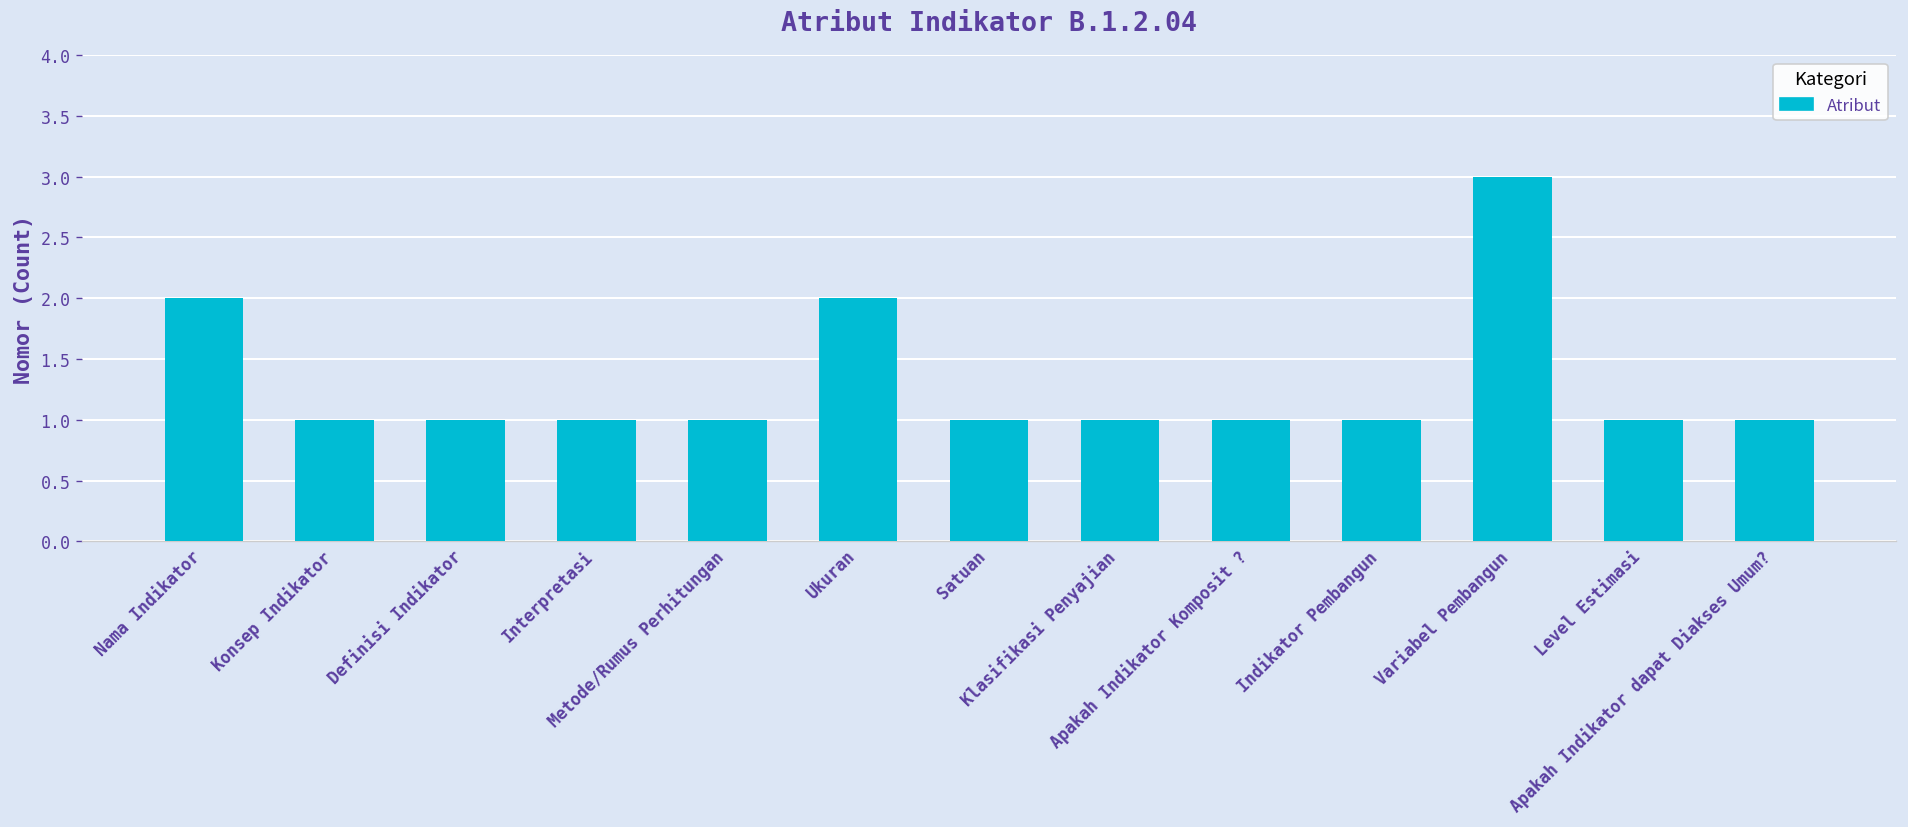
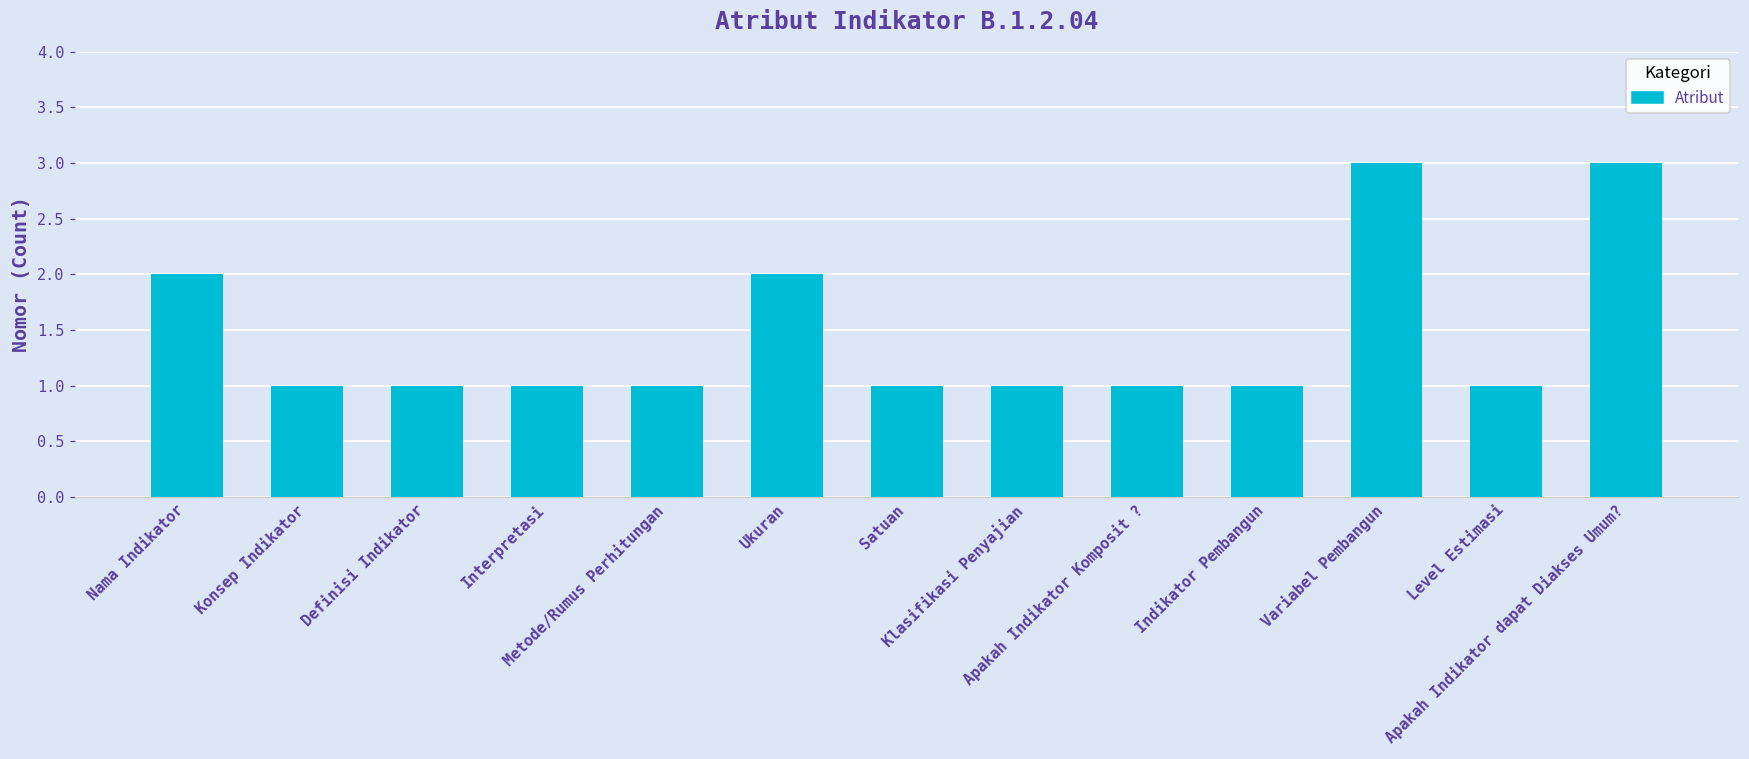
Apakah Indikator dapat Diakses Umum?: 1 -> 3
